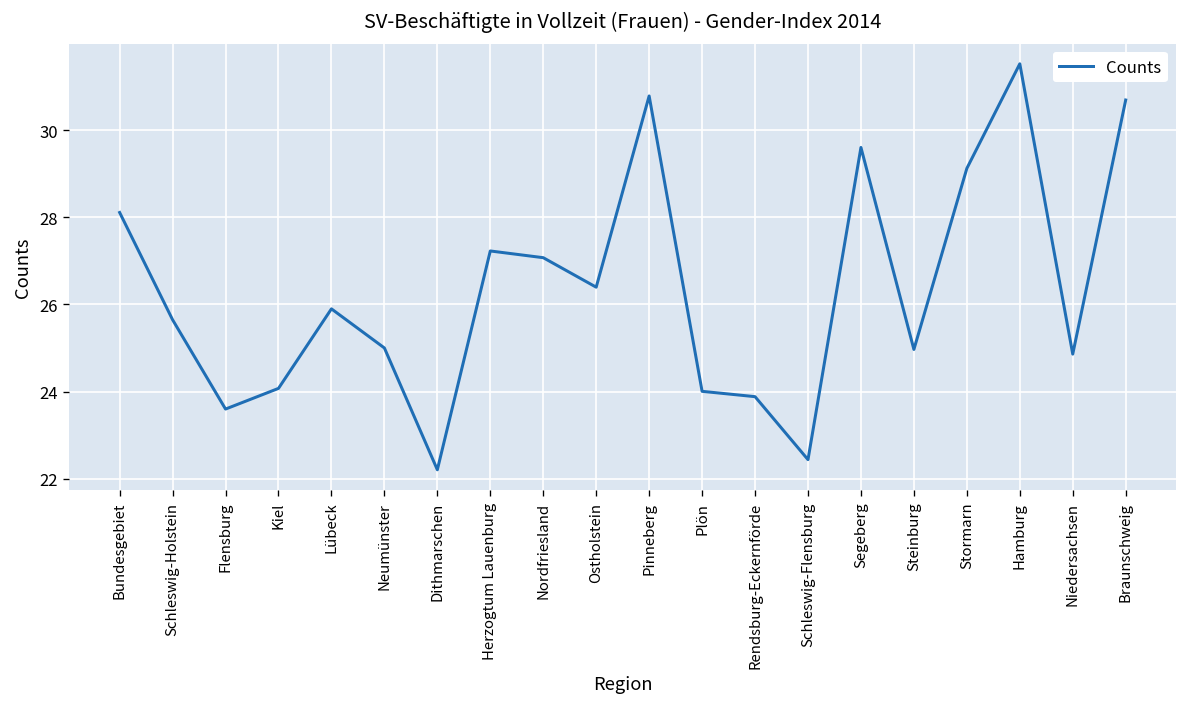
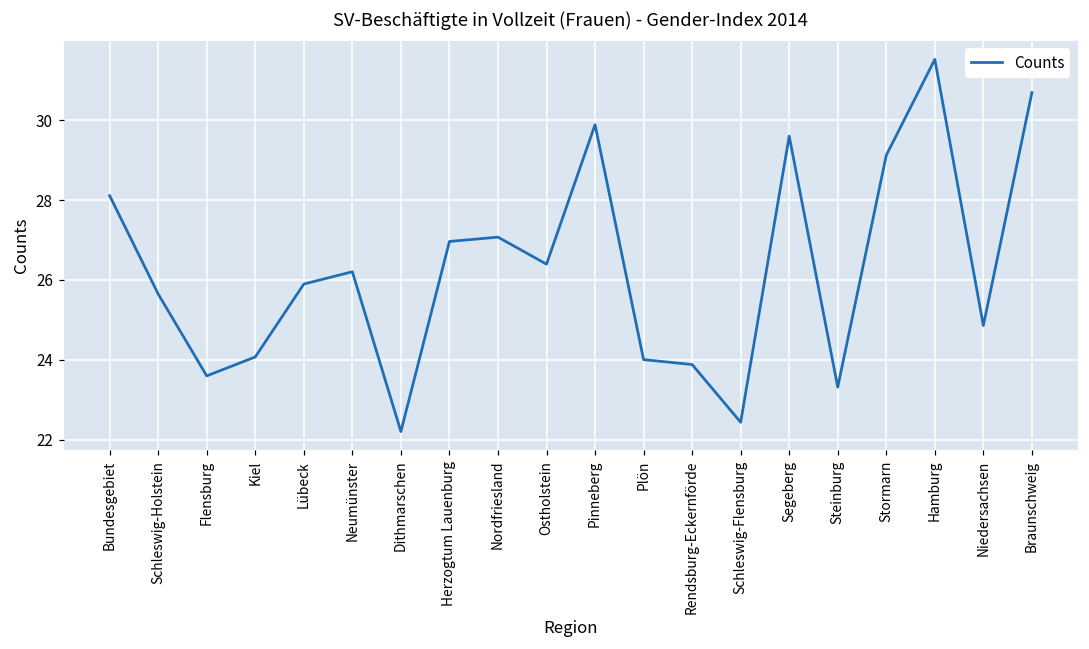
Neumünster: 25.0 -> 26.2
Herzogtum Lauenburg: 27.2 -> 27.0
Pinneberg: 30.8 -> 29.9
Steinburg: 25.0 -> 23.3
